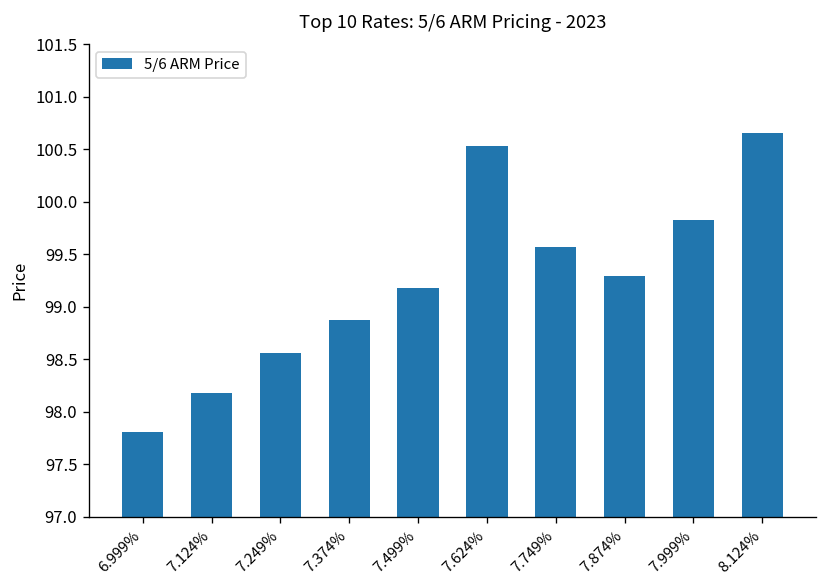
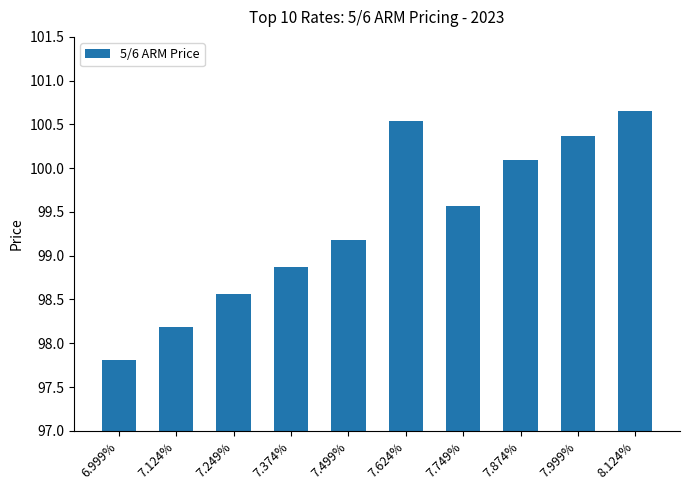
7.874%: 99.3 -> 100.1
7.999%: 99.8 -> 100.4
